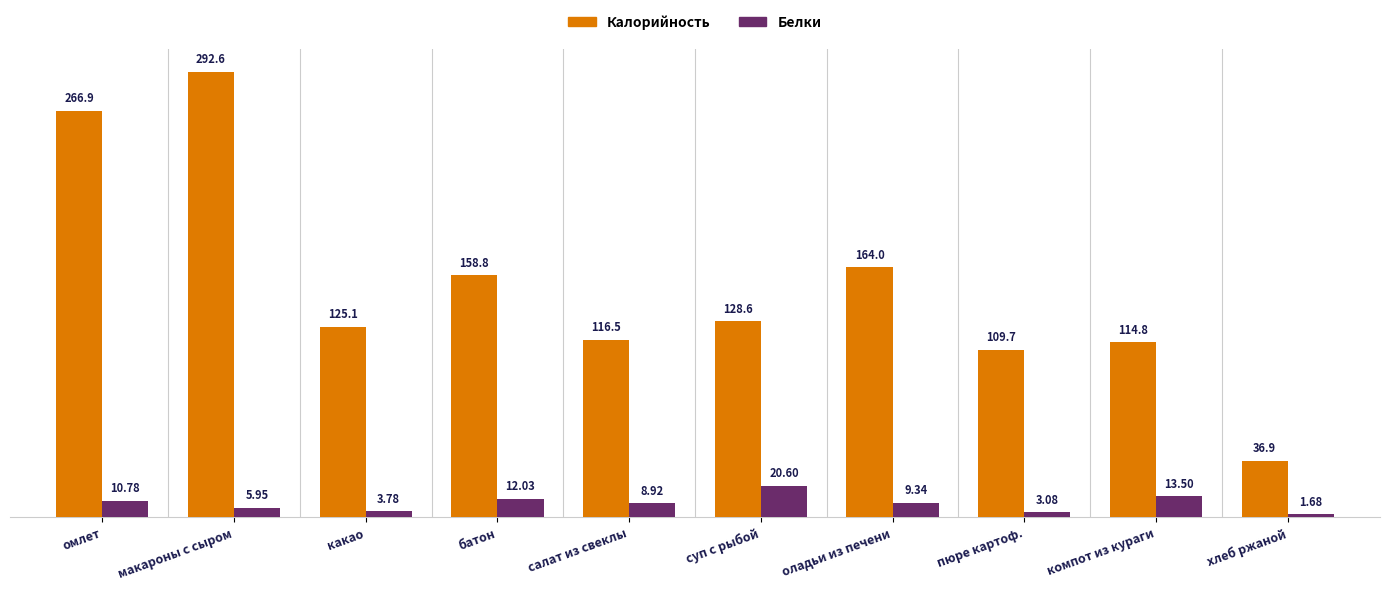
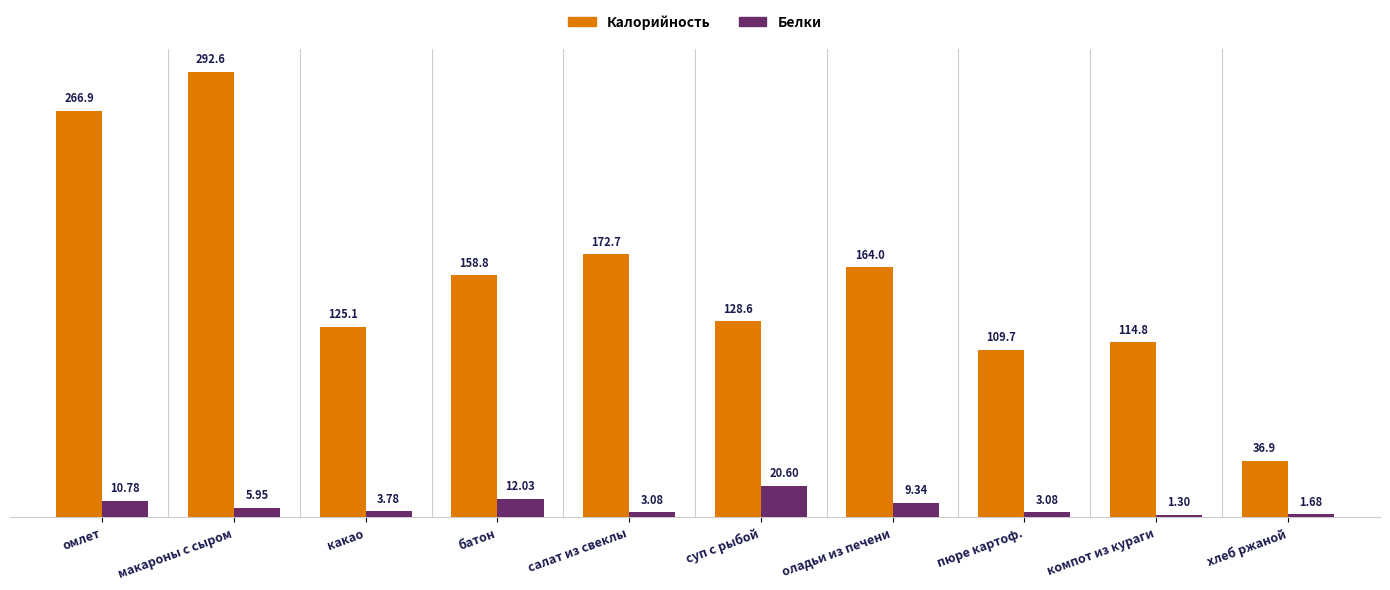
Калорийность, салат из свеклы: 116.5 -> 172.7
Белки, салат из свеклы: 8.92 -> 3.08
Белки, компот из кураги: 13.50 -> 1.30
